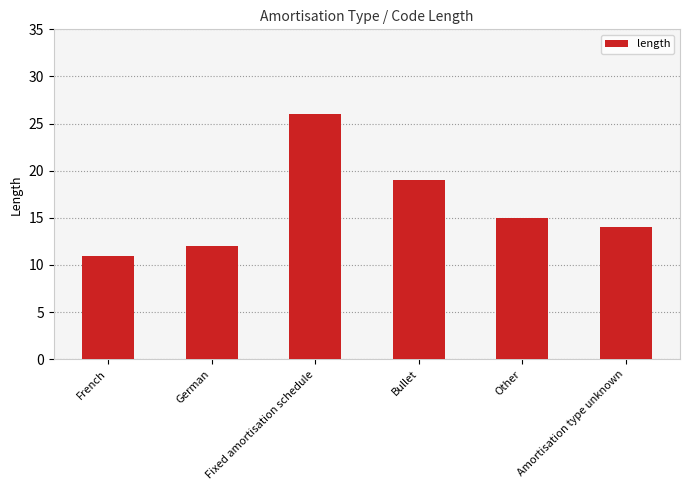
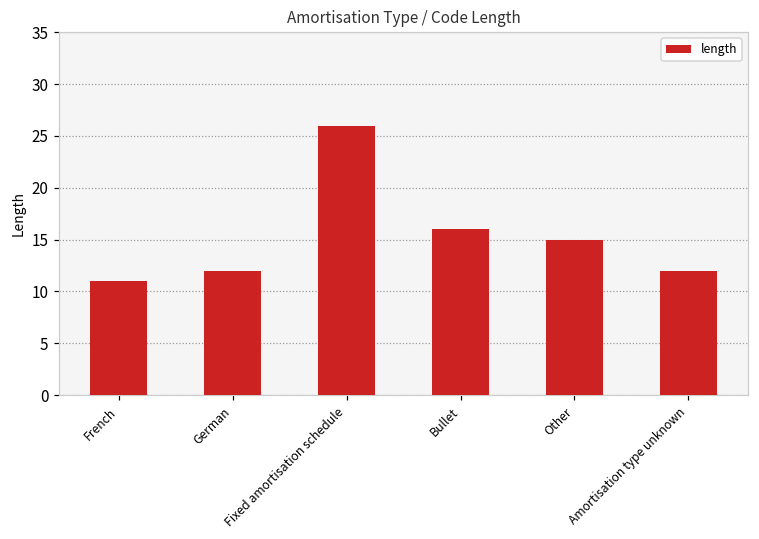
Bullet: 19 -> 16
Amortisation type unknown: 14 -> 12
